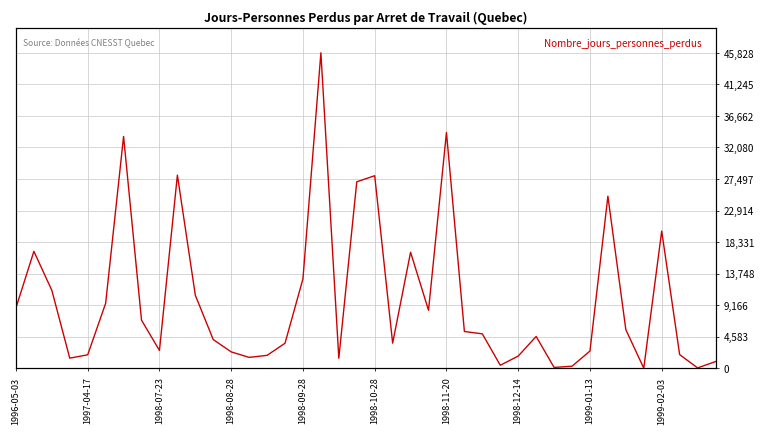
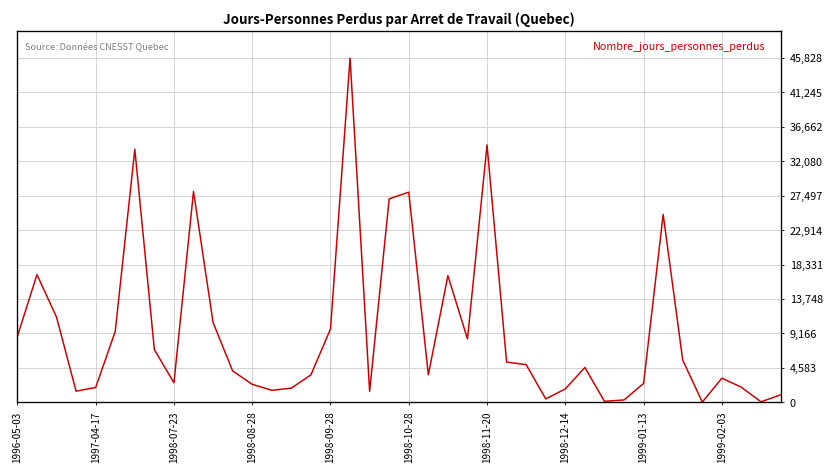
1998-09-28: 13,000 -> 10,000
1999-02-03: 20,000 -> 3,000
